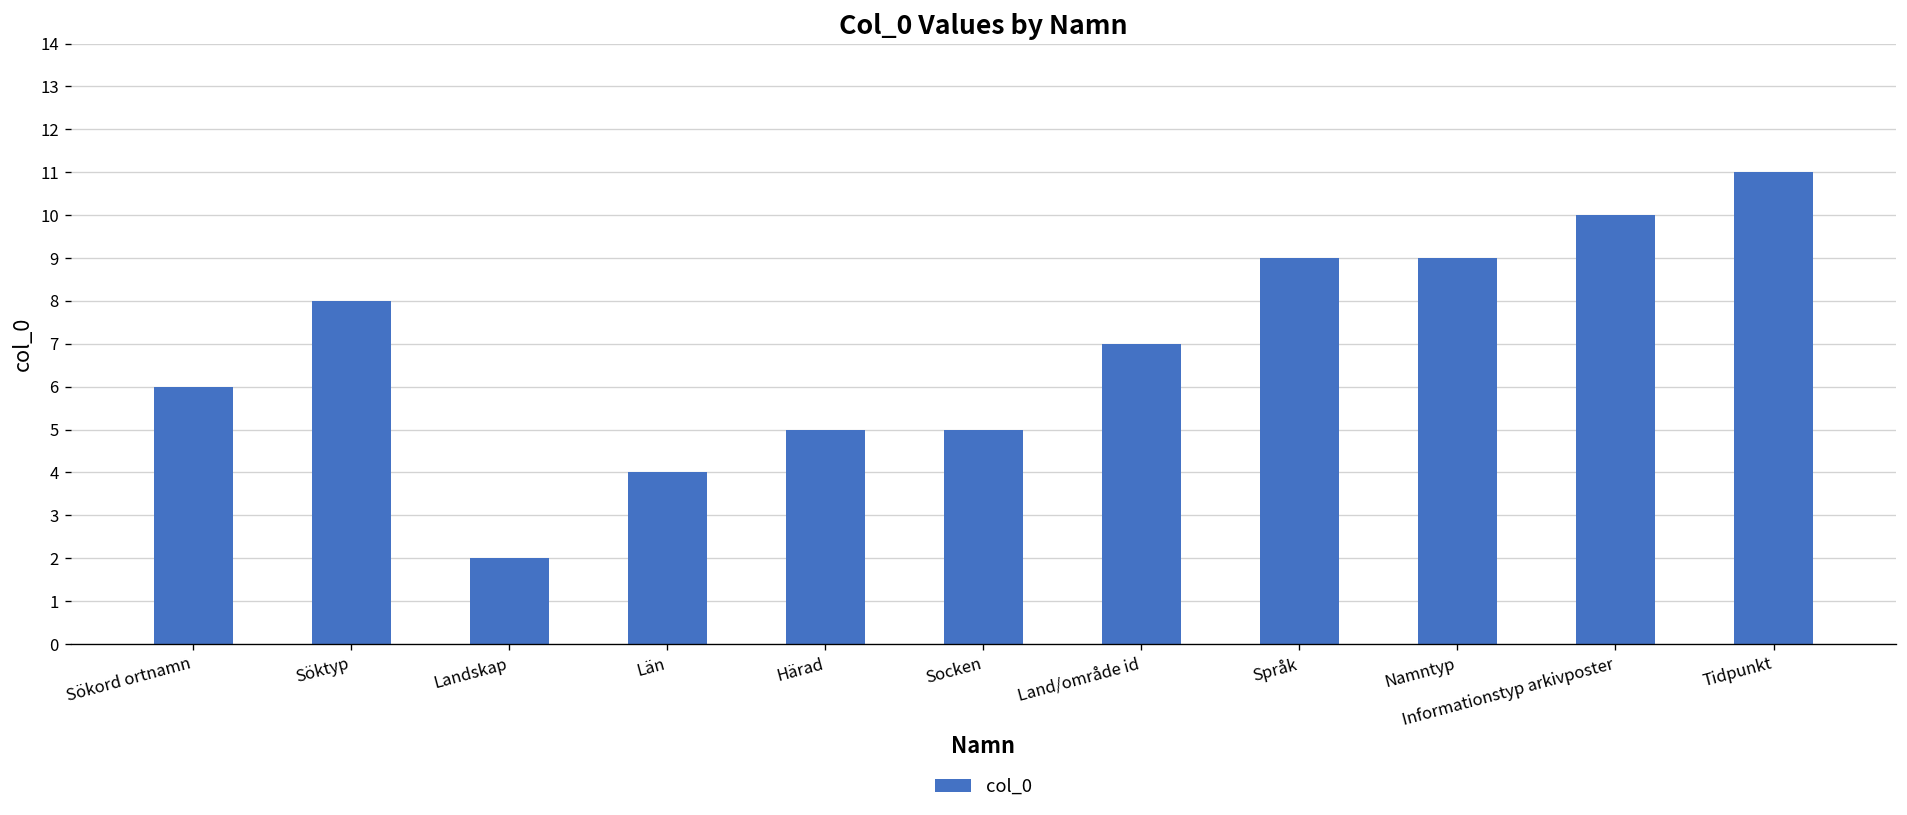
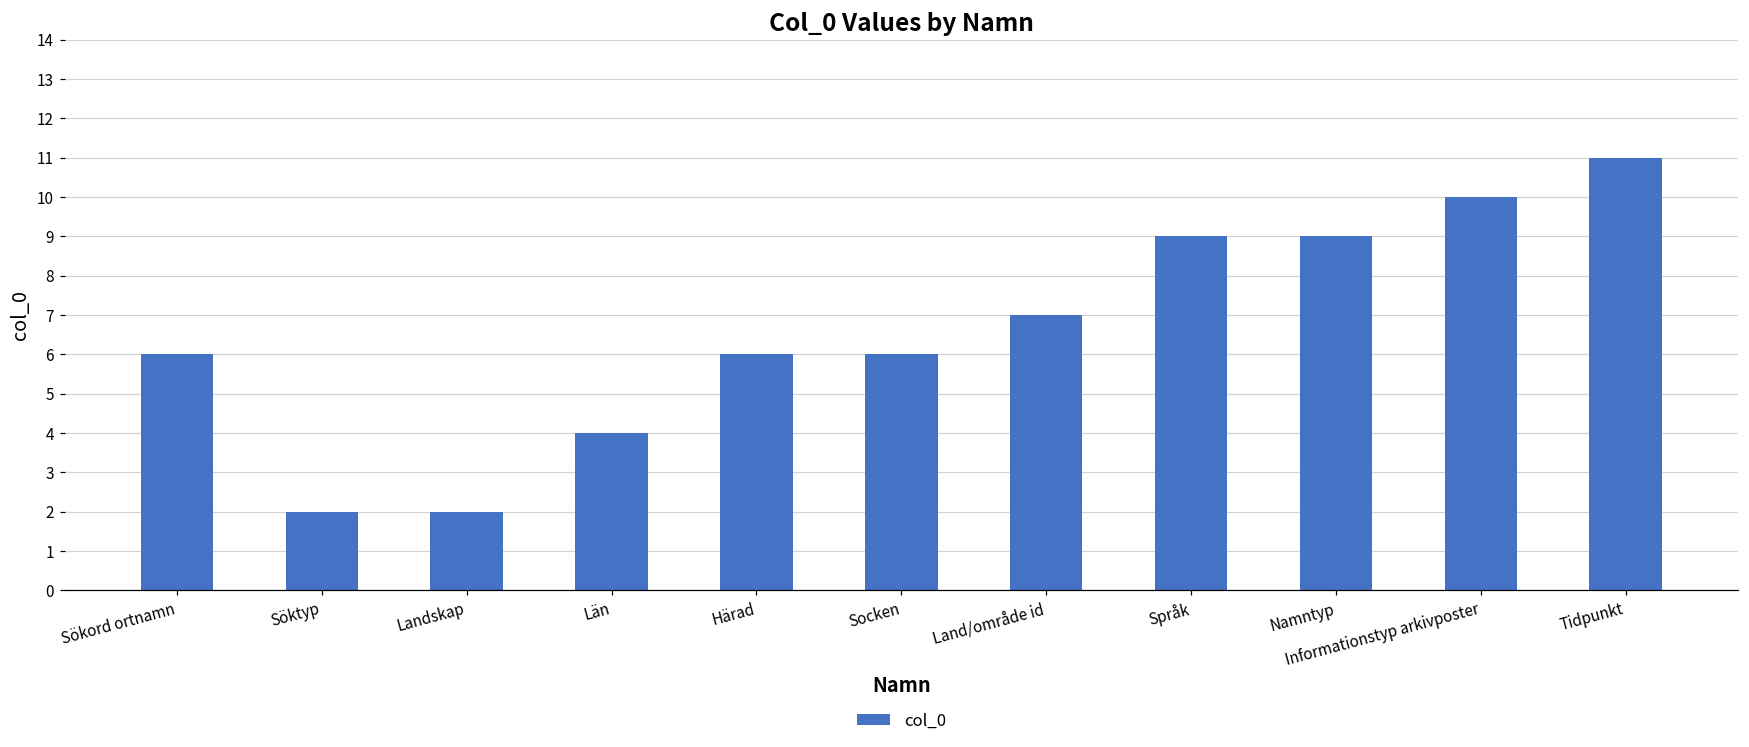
Söktyp: 8 -> 2
Härad: 5 -> 6
Socken: 5 -> 6
